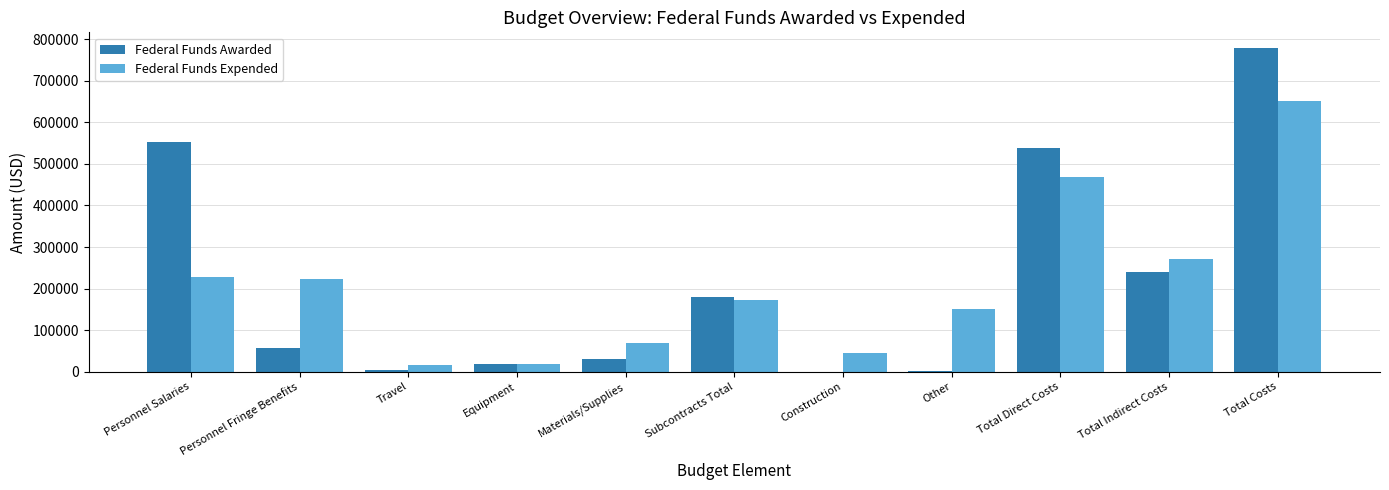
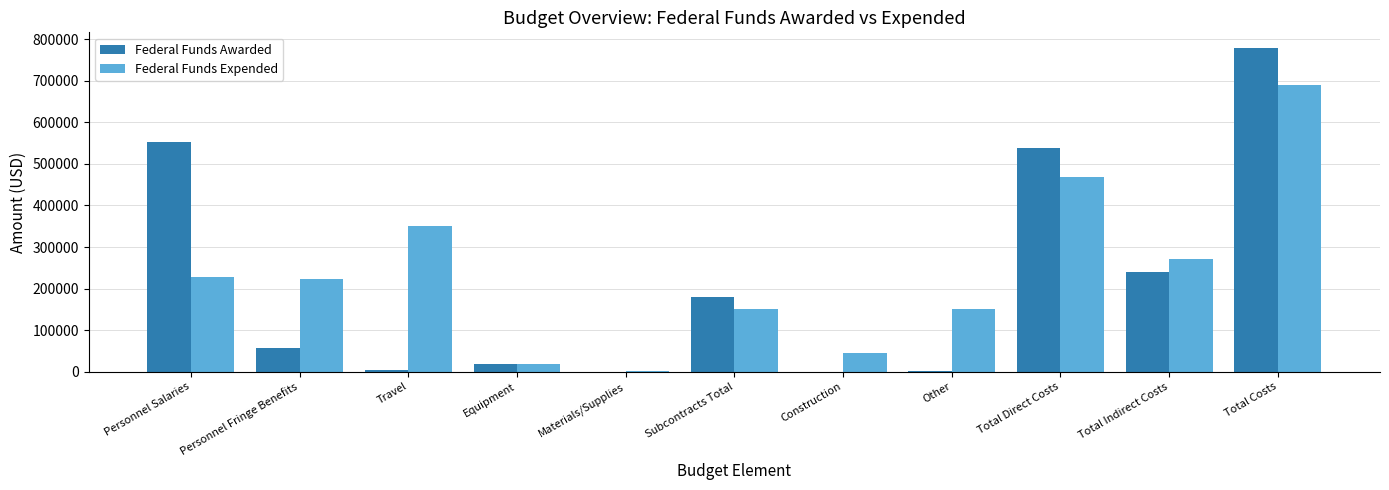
Federal Funds Expended, Travel: 20000 -> 350000
Federal Funds Awarded, Materials/Supplies: 30000 -> 0
Federal Funds Expended, Materials/Supplies: 70000 -> 0
Federal Funds Expended, Subcontracts Total: 170000 -> 150000
Federal Funds Expended, Total Costs: 650000 -> 690000
